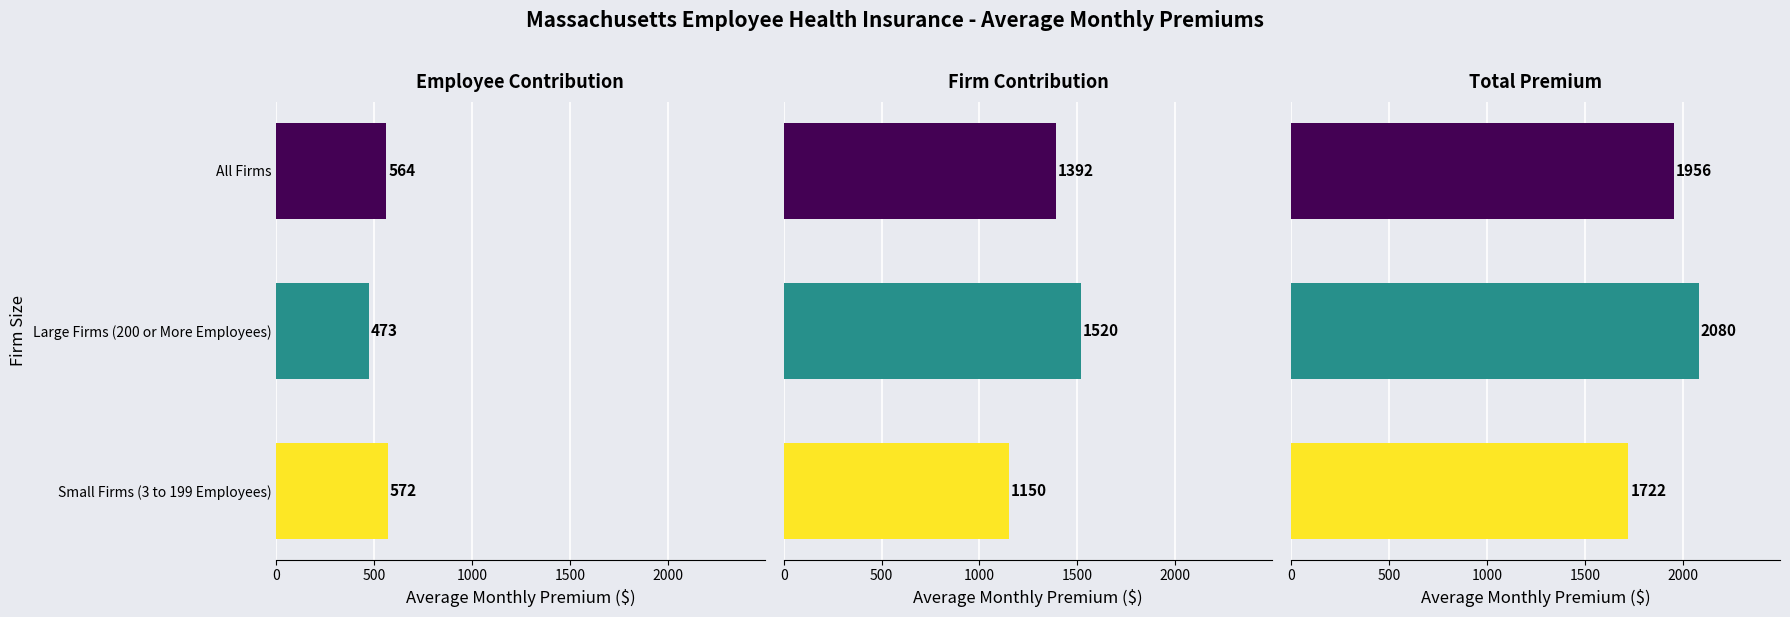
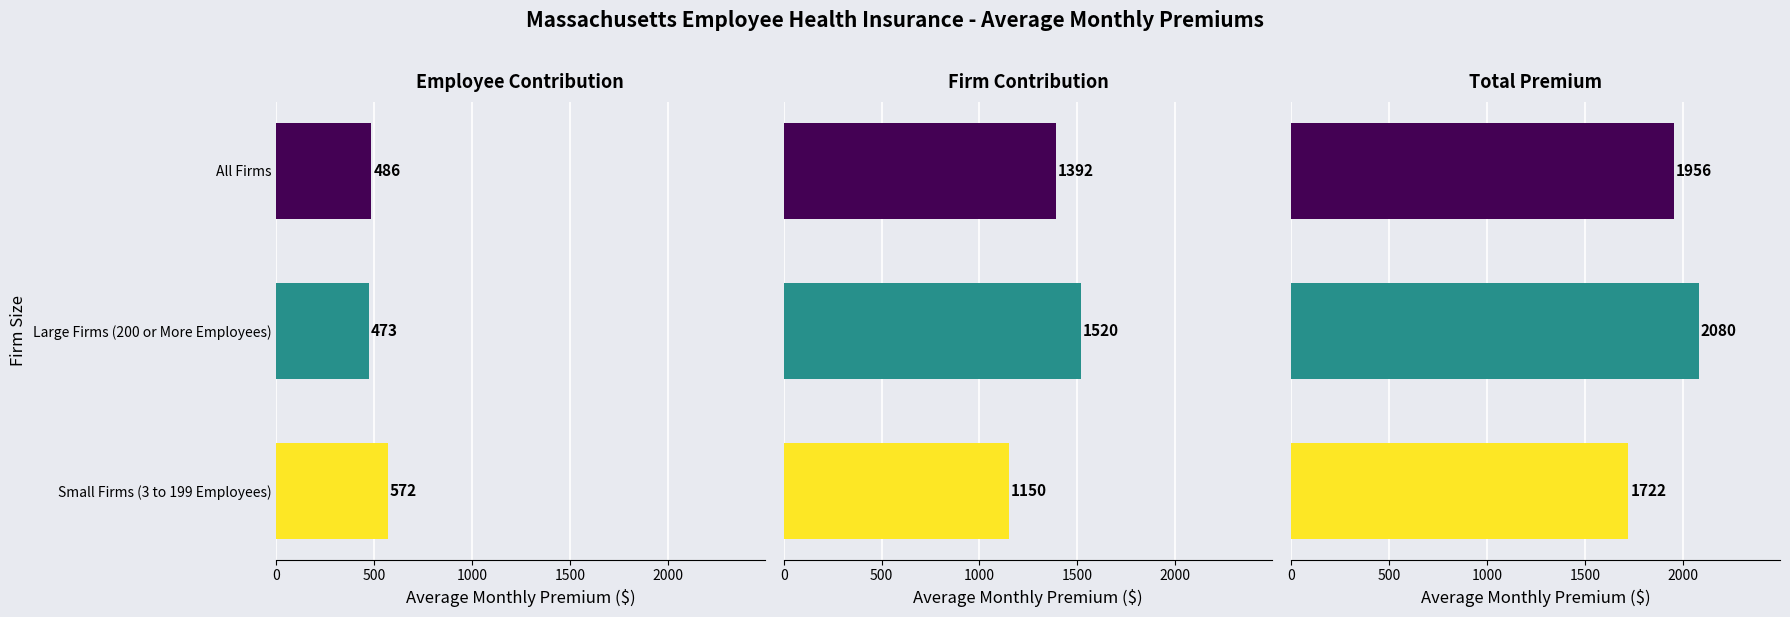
Employee Contribution, All Firms: 564 -> 486
